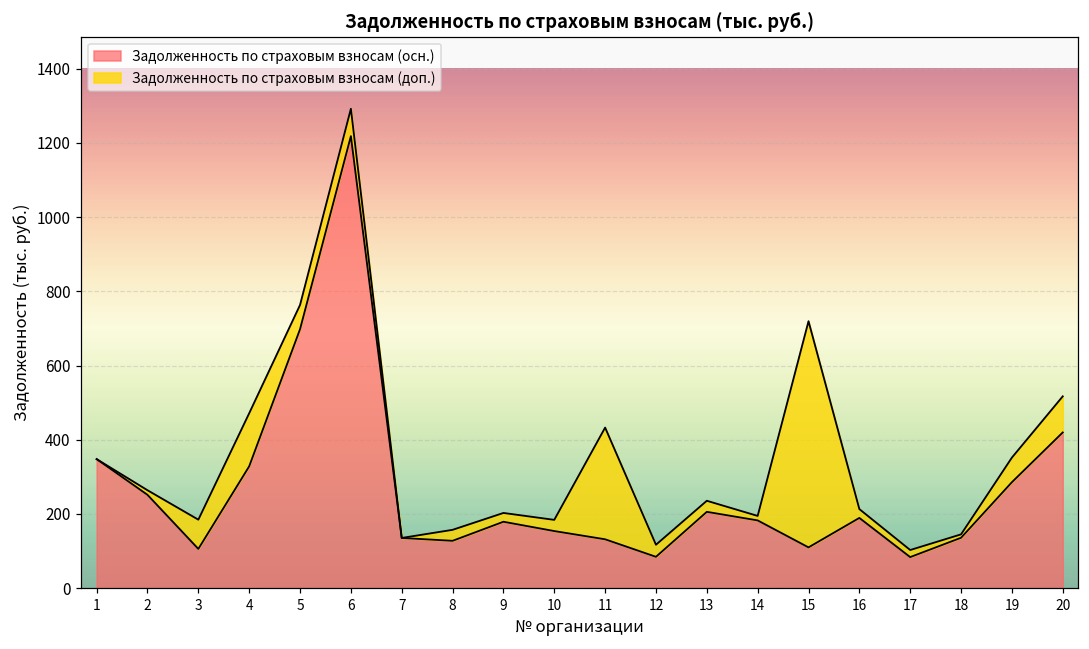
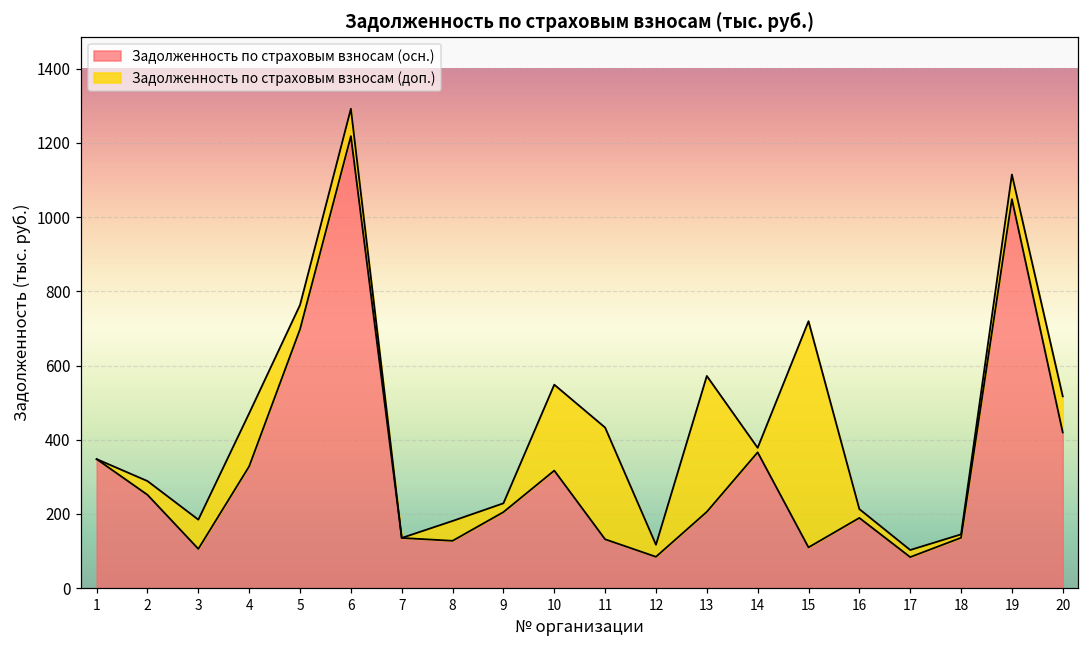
Задолженность по страховым взносам (доп.), 2: 10 -> 40
Задолженность по страховым взносам (доп.), 8: 30 -> 50
Задолженность по страховым взносам (осн.), 9: 180 -> 210
Задолженность по страховым взносам (осн.), 10: 150 -> 320
Задолженность по страховым взносам (доп.), 10: 30 -> 230
Задолженность по страховым взносам (доп.), 13: 30 -> 370
Задолженность по страховым взносам (осн.), 14: 180 -> 370
Задолженность по страховым взносам (осн.), 19: 290 -> 1050
